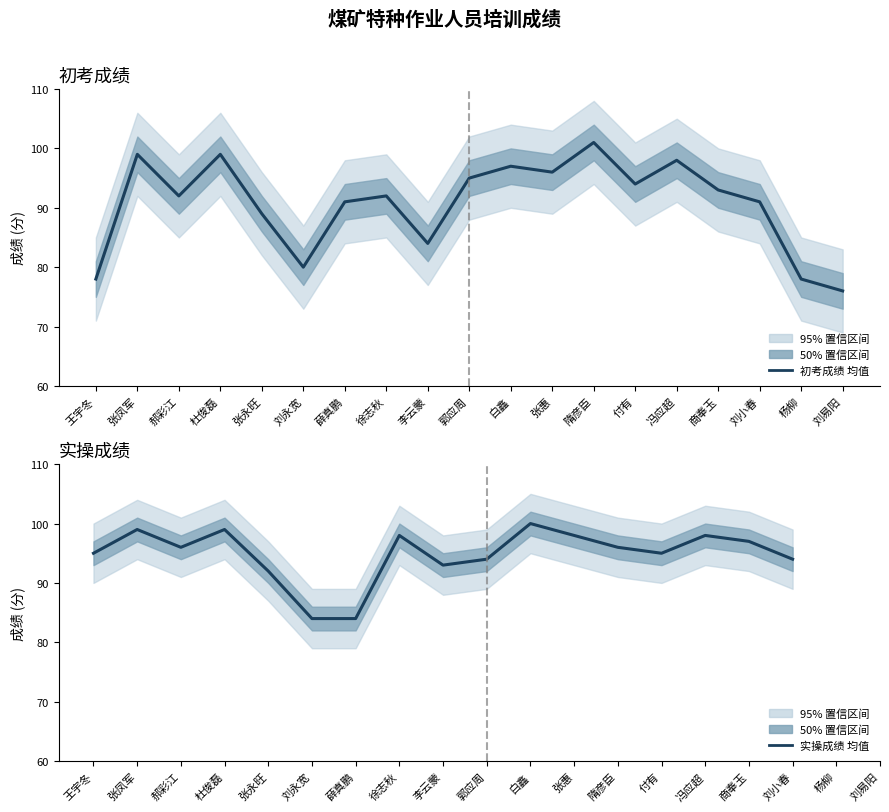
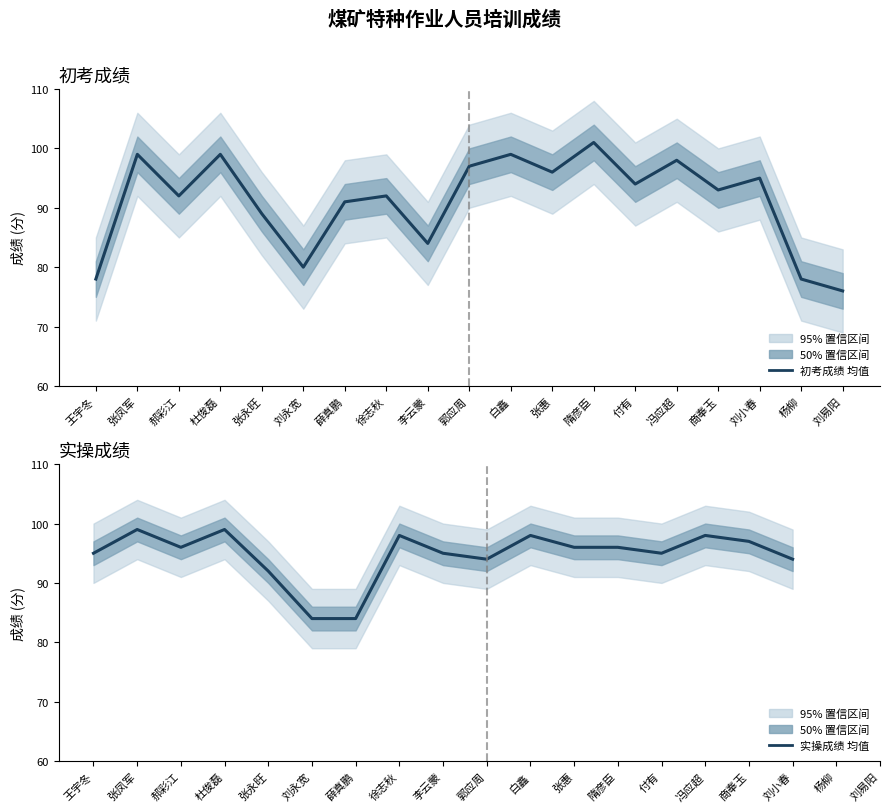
初考成绩, 初考成绩 均值, 郭应周: 95 -> 97
初考成绩, 初考成绩 均值, 白鑫: 97 -> 99
初考成绩, 初考成绩 均值, 刘小春: 91 -> 95
实操成绩, 实操成绩 均值, 李云蒙: 93 -> 95
实操成绩, 实操成绩 均值, 白鑫: 100 -> 98
实操成绩, 实操成绩 均值, 张惠: 98 -> 96
